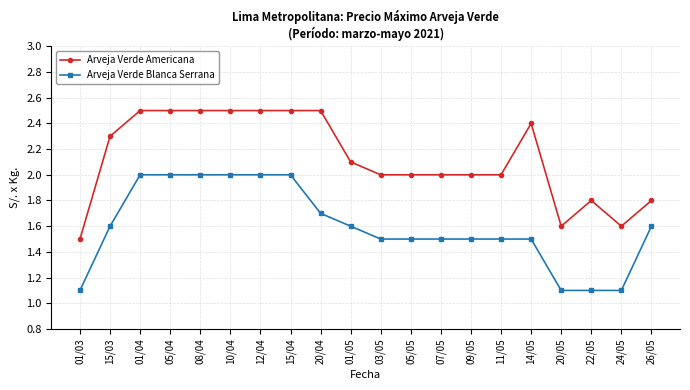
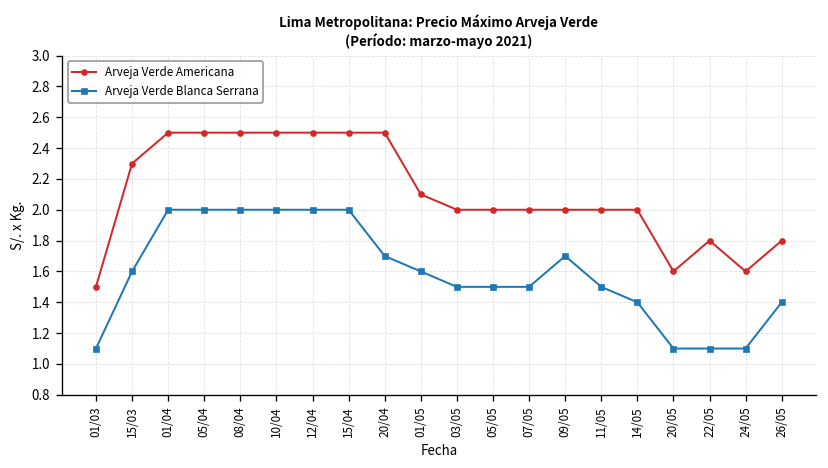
Arveja Verde Blanca Serrana, 09/05: 1.5 -> 1.7
Arveja Verde Americana, 14/05: 2.4 -> 2.0
Arveja Verde Blanca Serrana, 14/05: 1.5 -> 1.4
Arveja Verde Blanca Serrana, 26/05: 1.6 -> 1.4
